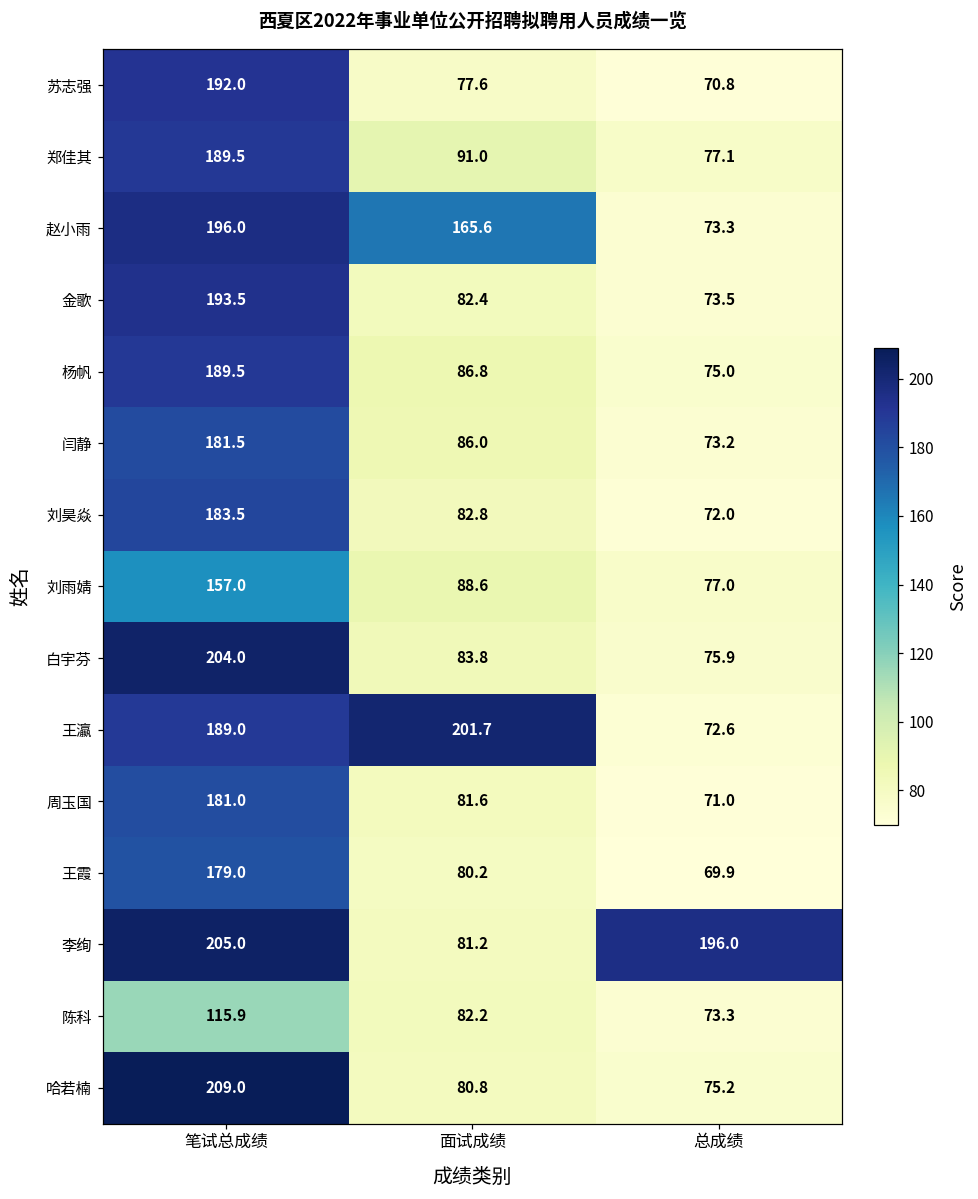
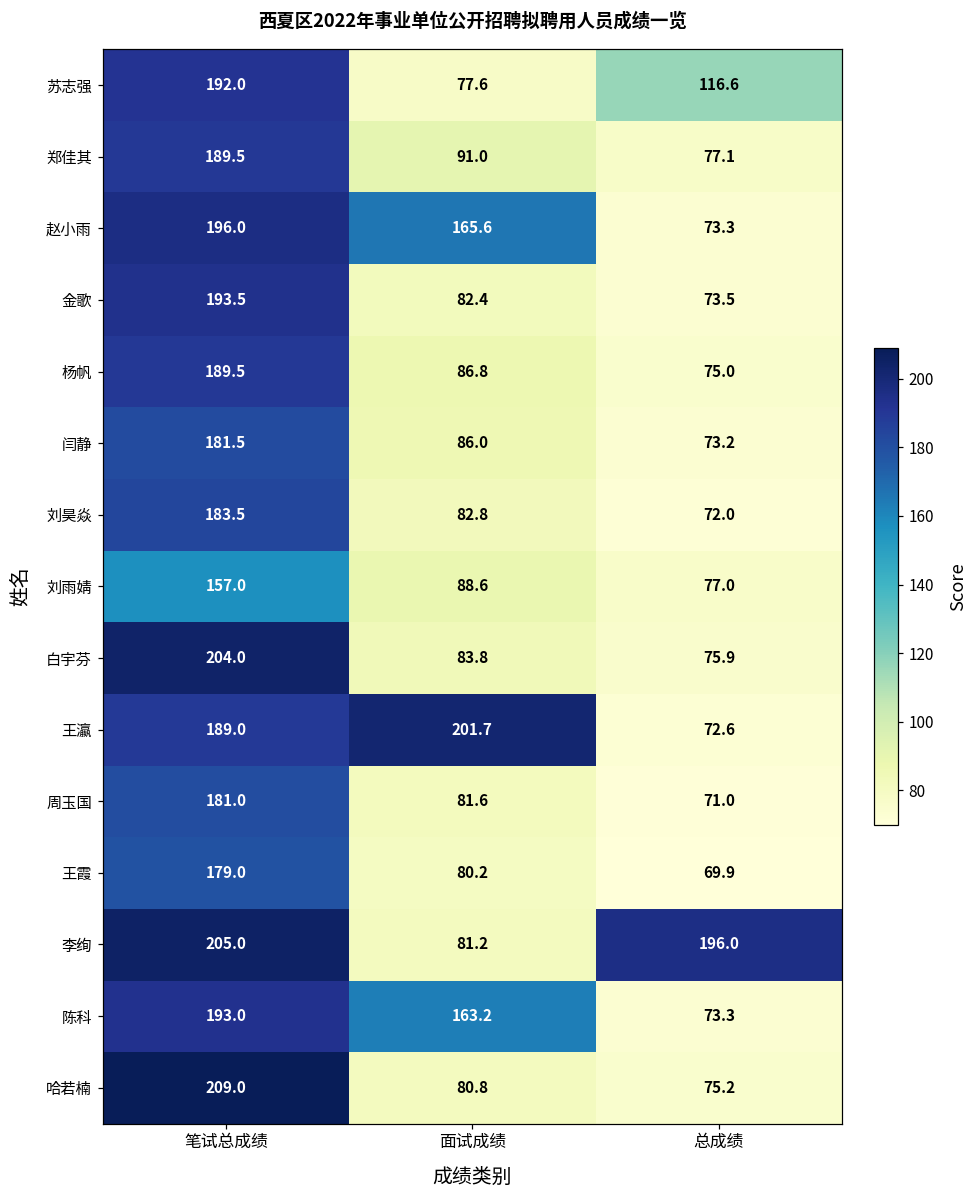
苏志强, 总成绩: 70.8 -> 116.6
陈科, 笔试总成绩: 115.9 -> 193.0
陈科, 面试成绩: 82.2 -> 163.2
